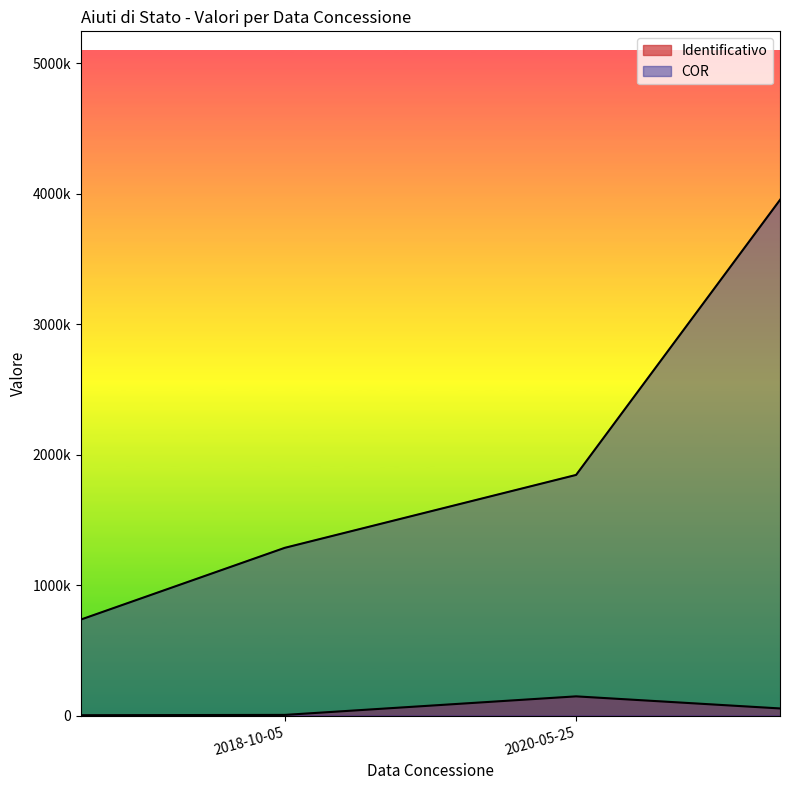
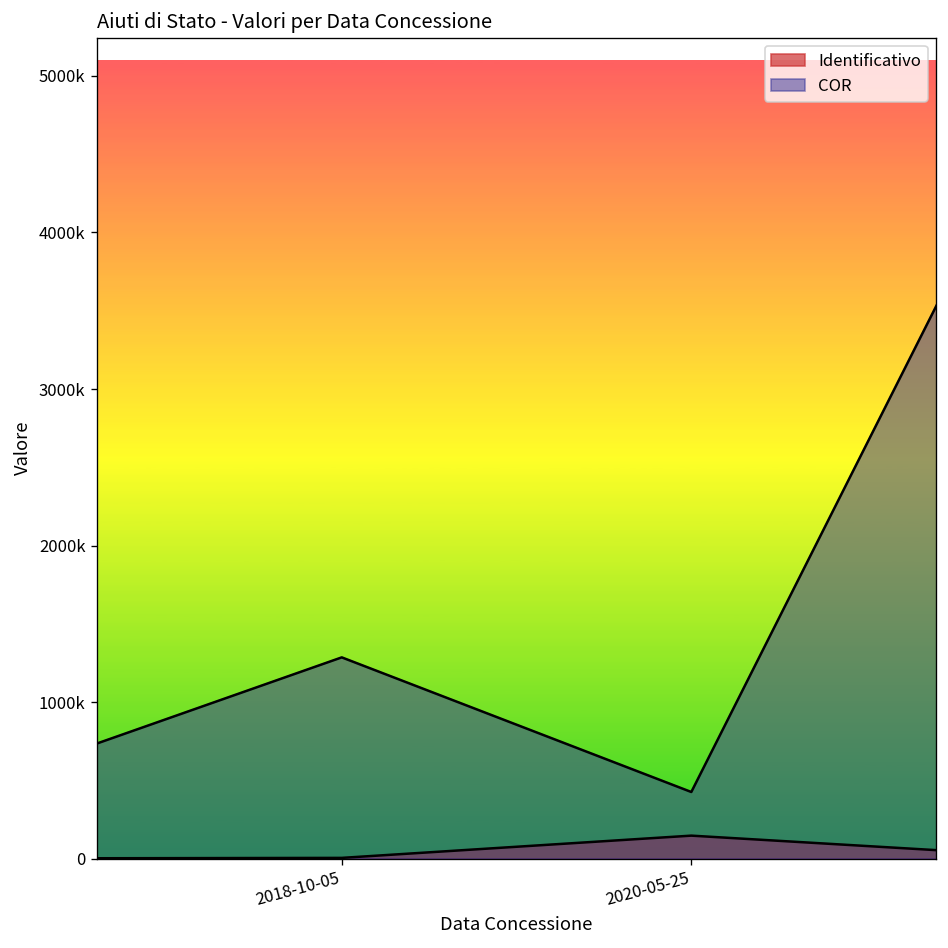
COR, 2020-05-25: 1850000 -> 430000
